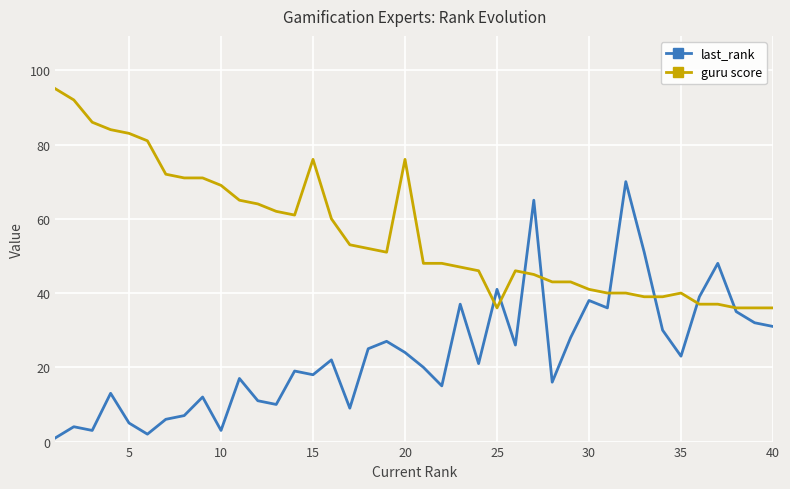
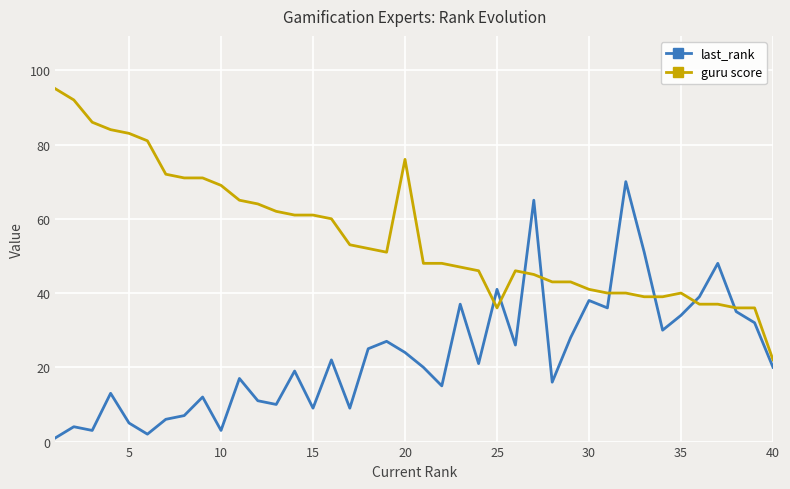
last_rank, 15: 18 -> 9
guru score, 15: 76 -> 61
last_rank, 35: 23 -> 34
last_rank, 40: 31 -> 20
guru score, 40: 36 -> 22
